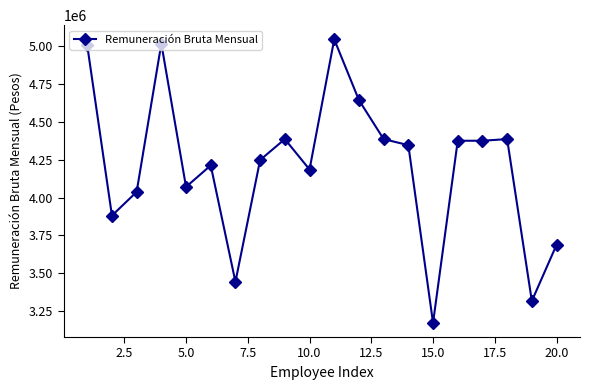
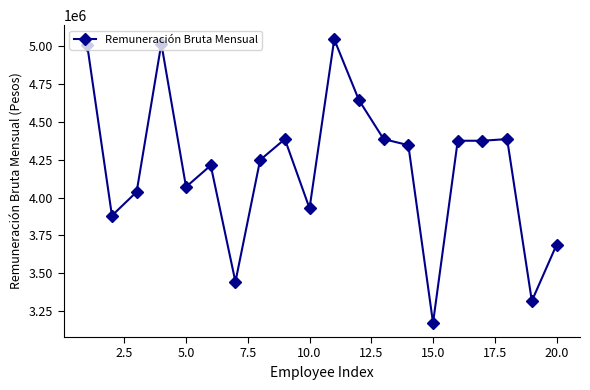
10.0: 4190000 -> 3930000
